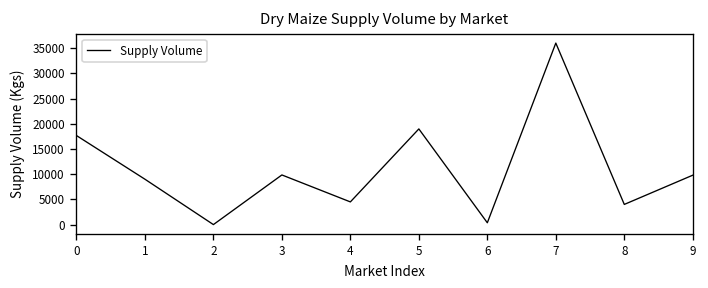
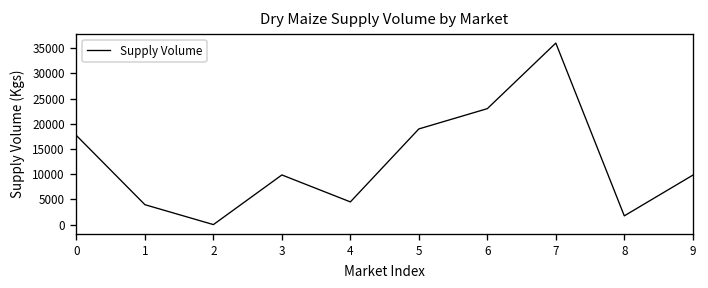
1: 9000 -> 4000
6: 0 -> 23000
8: 4000 -> 2000
